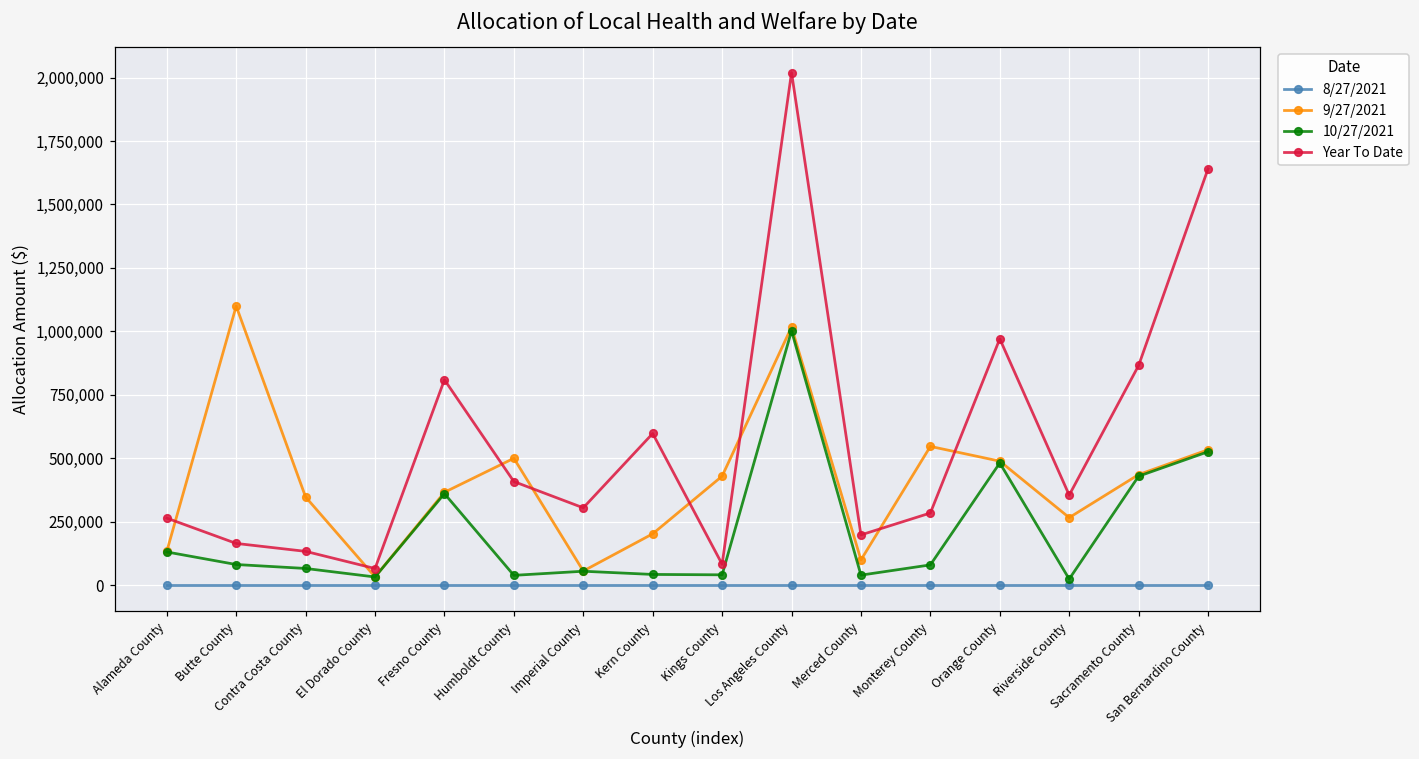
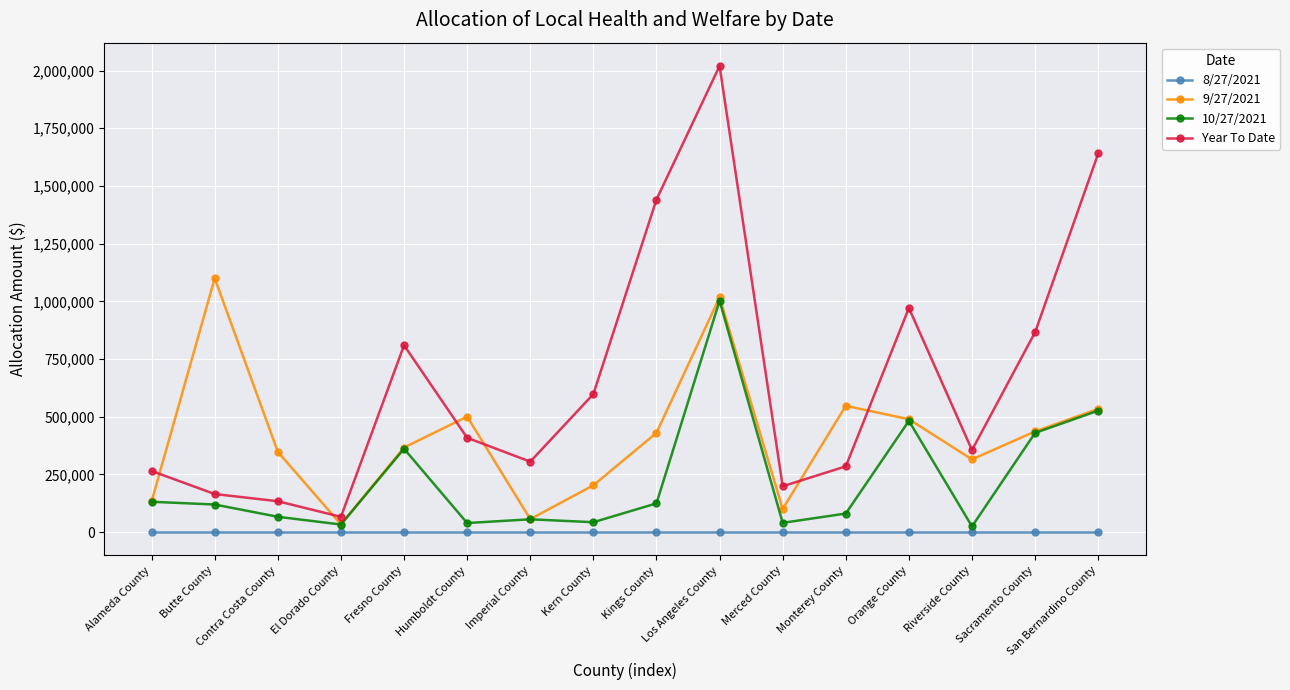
10/27/2021, Butte County: 80,000 -> 120,000
10/27/2021, Kings County: 40,000 -> 120,000
Year To Date, Kings County: 80,000 -> 1,440,000
9/27/2021, Riverside County: 270,000 -> 320,000
